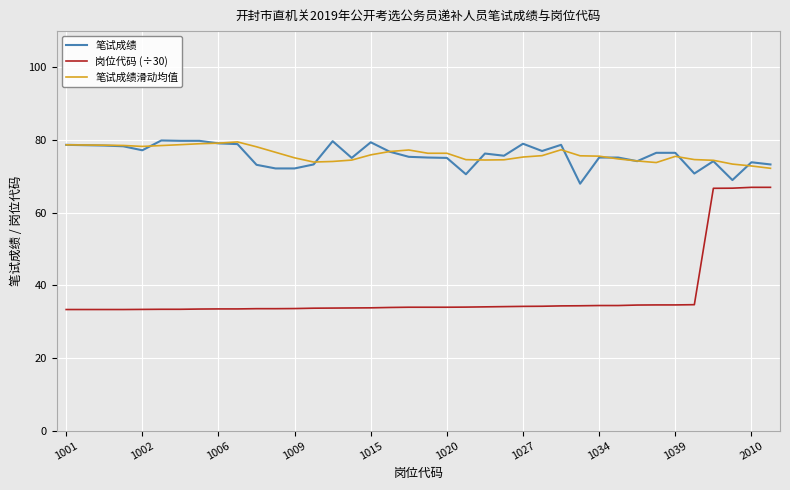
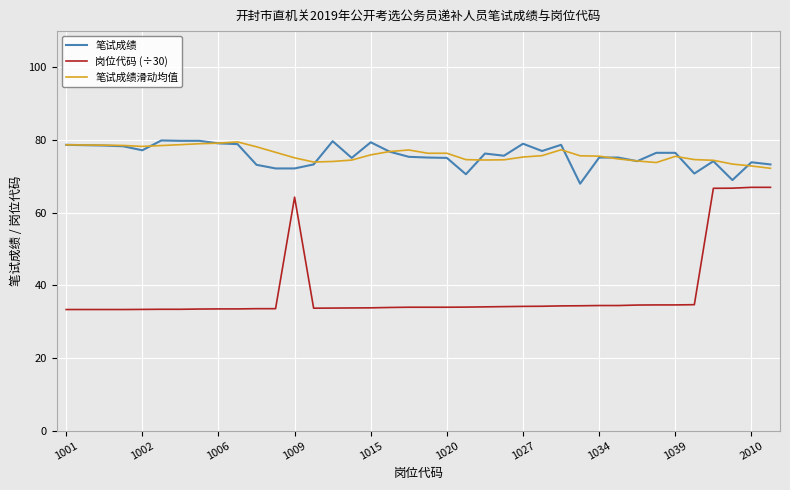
岗位代码 (÷30), 1009: 34 -> 64
